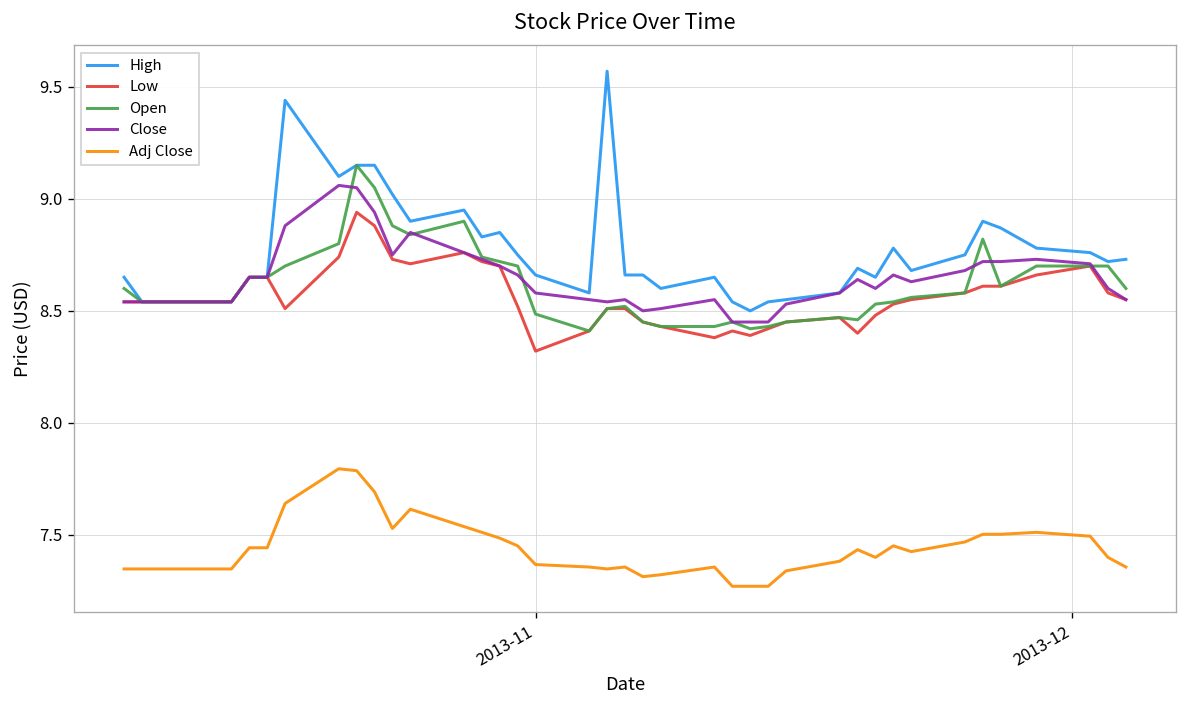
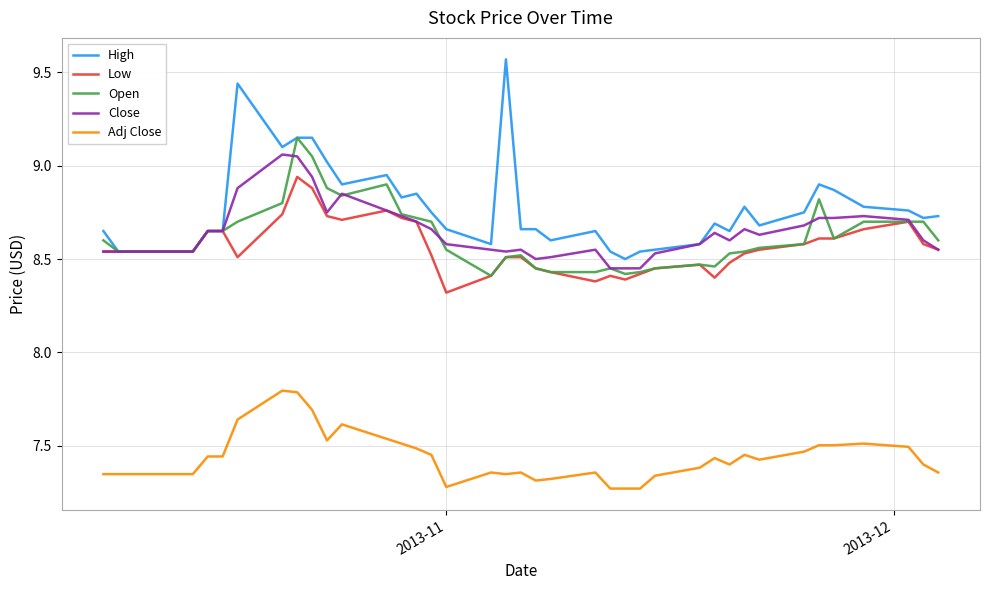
Open, 2013-11: 8.49 -> 8.55
Adj Close, 2013-11: 7.37 -> 7.28
